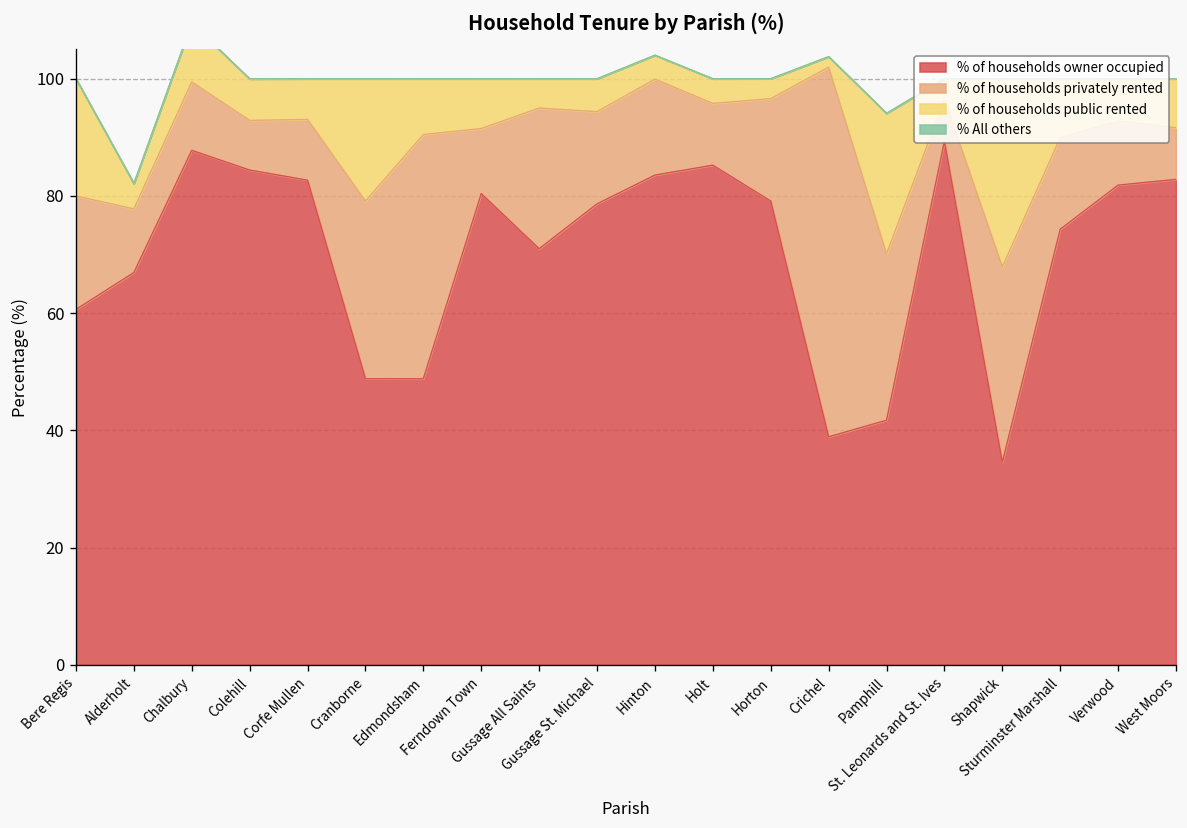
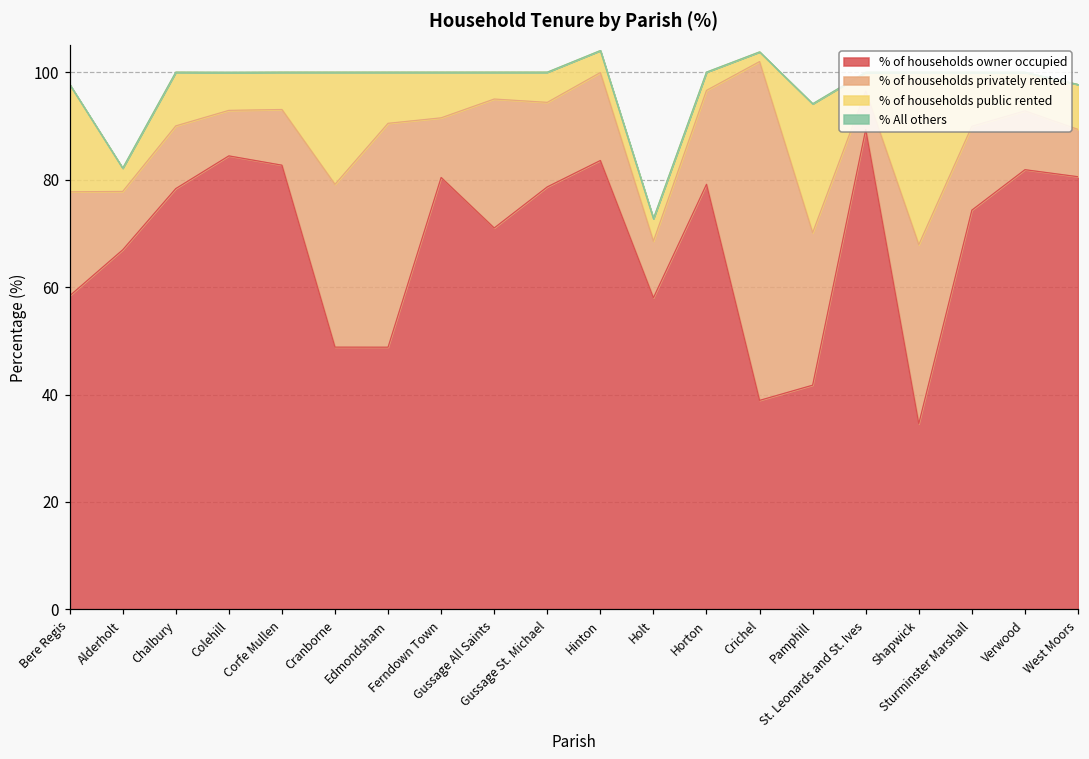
% of households owner occupied, Bere Regis: 61 -> 58
% of households owner occupied, Chalbury: 88 -> 78
% of households owner occupied, Holt: 85 -> 58
% of households owner occupied, West Moors: 83 -> 81
